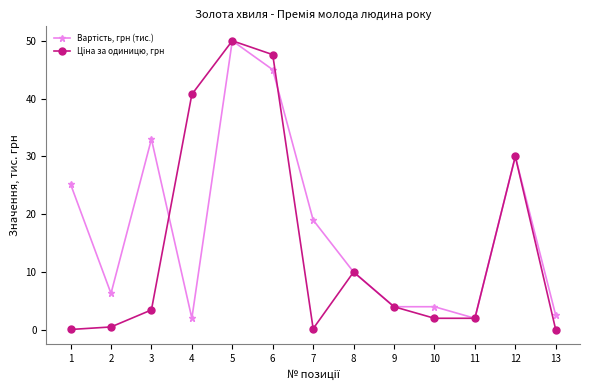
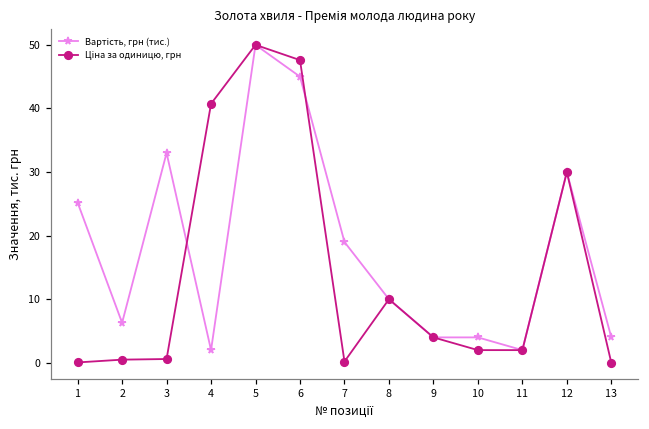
Ціна за одиницю, грн, 3: 3 -> 1
Вартість, грн (тис.), 13: 3 -> 4
